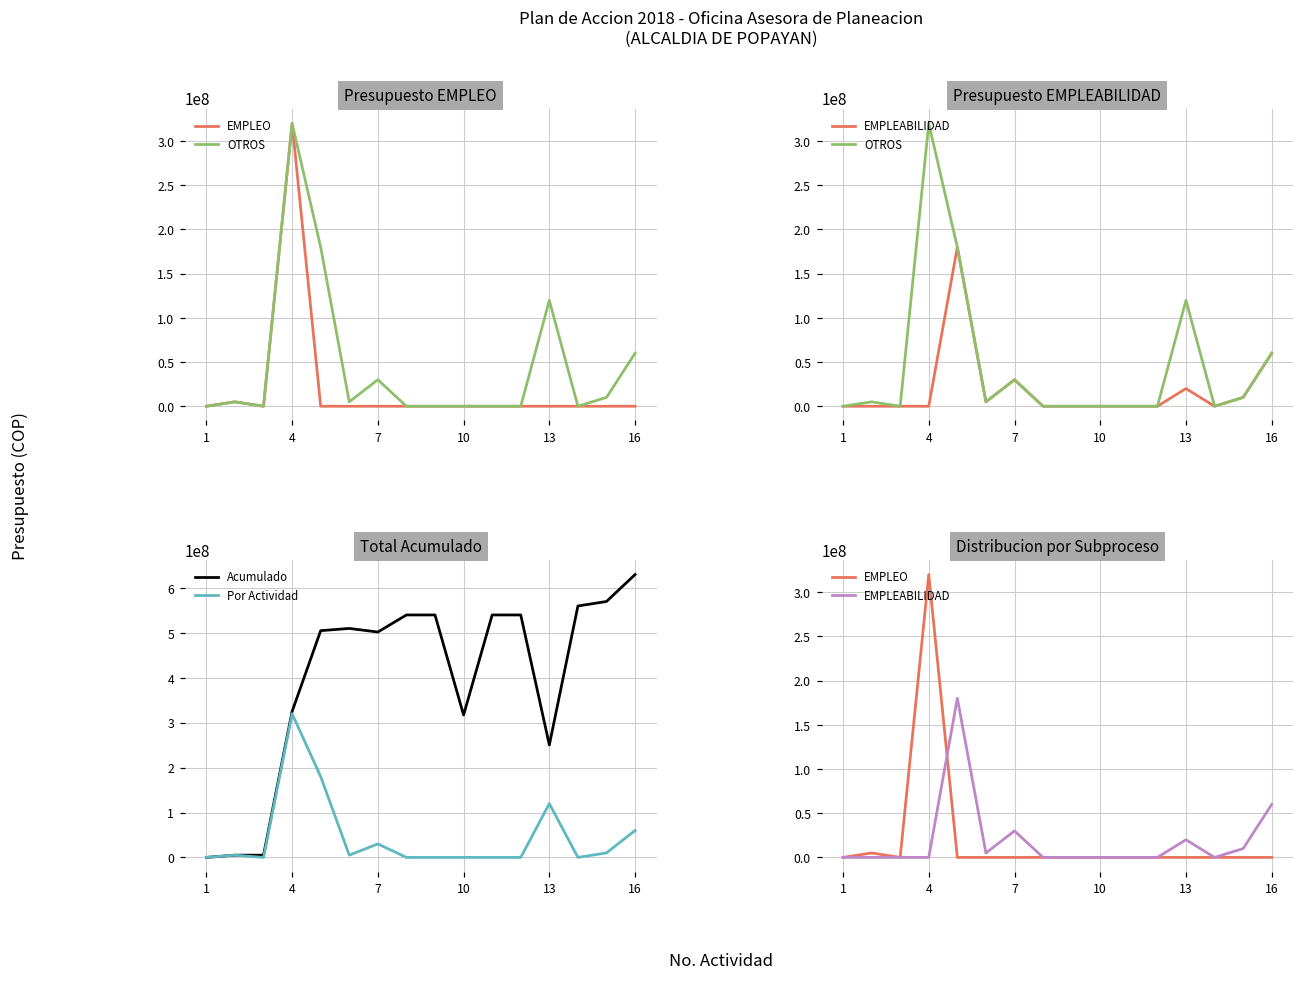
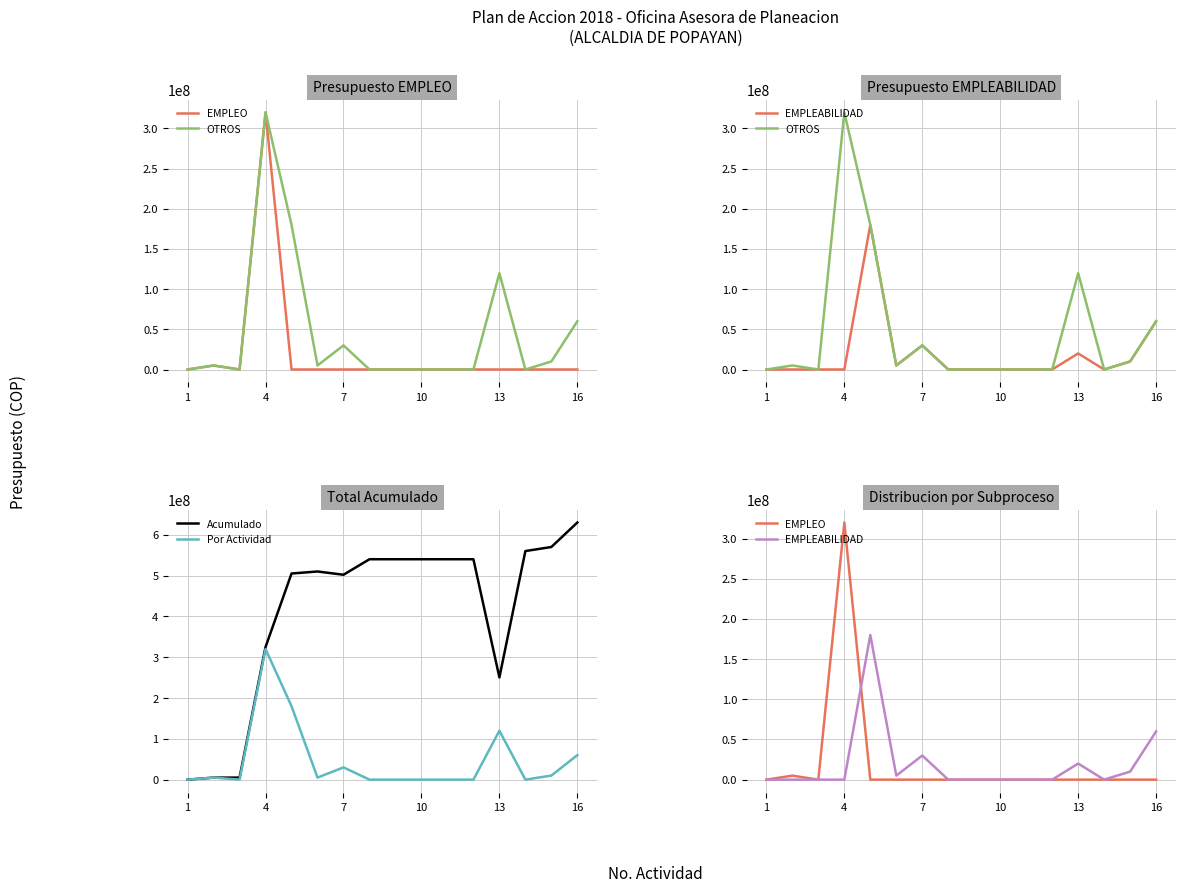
Total Acumulado, Acumulado, 10: 320000000 -> 540000000
